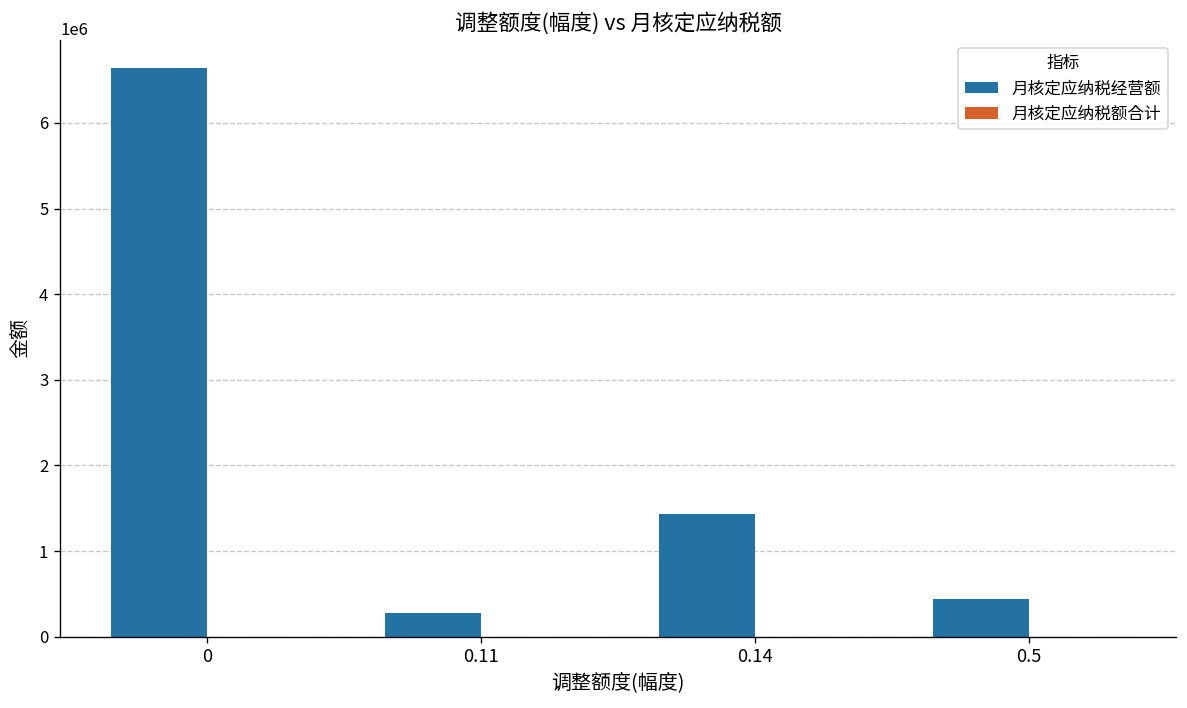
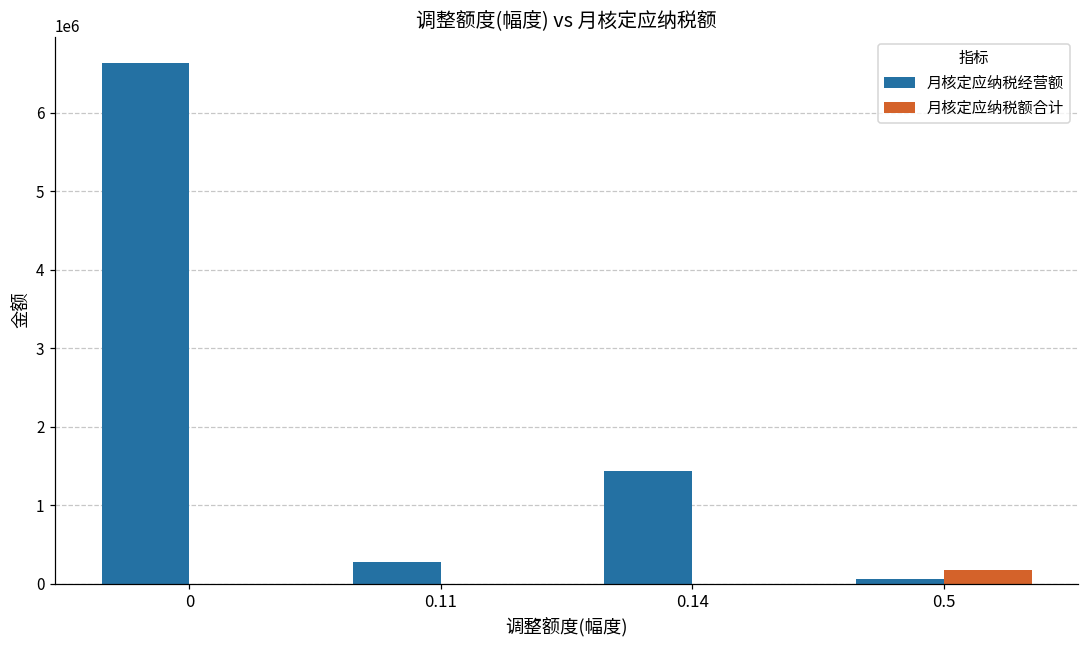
月核定应纳税经营额, 0.5: 400000 -> 100000
月核定应纳税额合计, 0.5: 0 -> 200000
